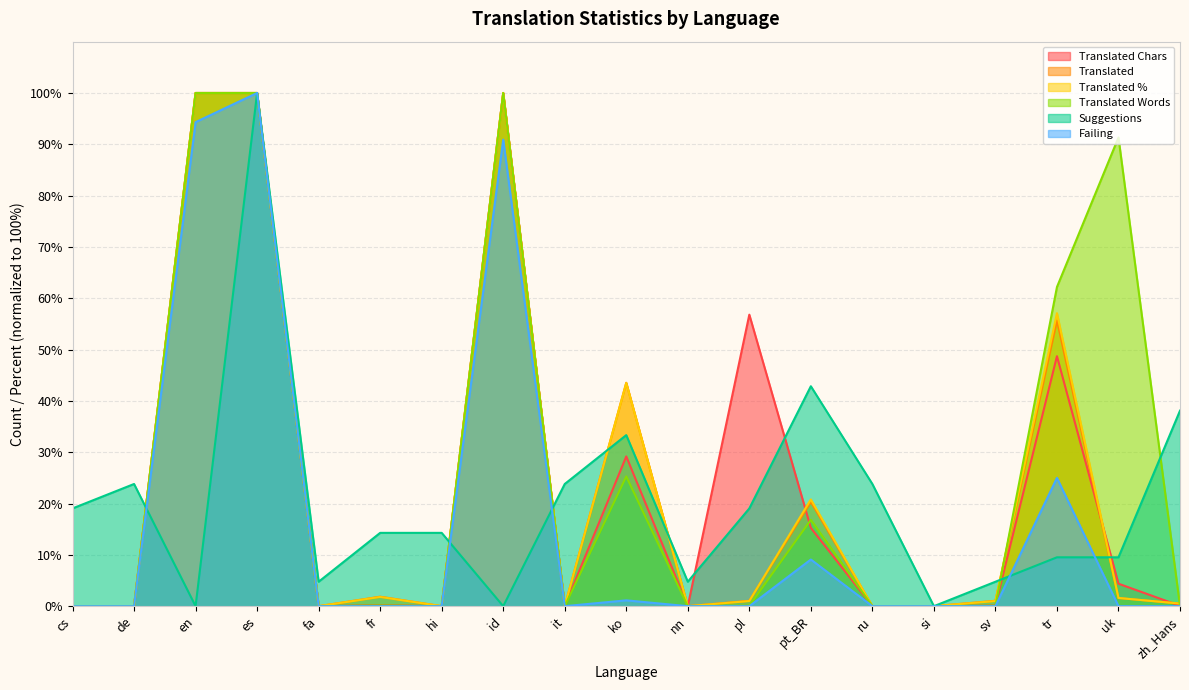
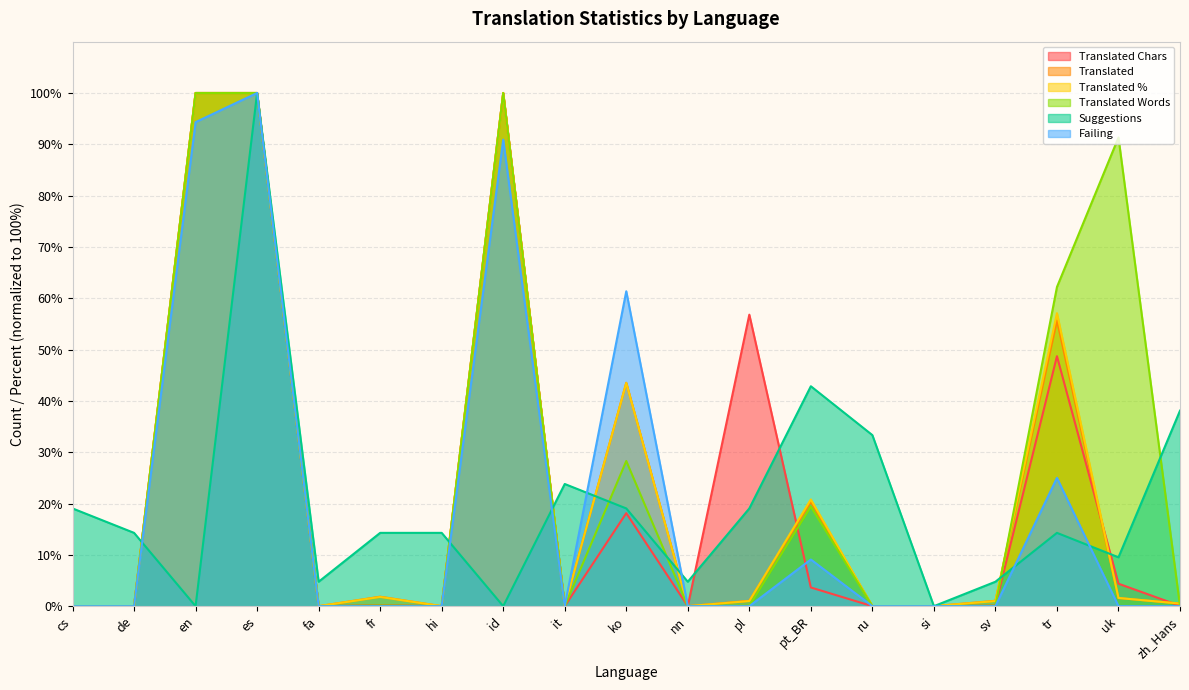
Suggestions, de: 24% -> 14%
Translated Chars, ko: 29% -> 18%
Translated Words, ko: 25% -> 28%
Suggestions, ko: 33% -> 19%
Failing, ko: 1% -> 61%
Translated Chars, pt_BR: 15% -> 4%
Translated Words, pt_BR: 17% -> 19%
Suggestions, ru: 24% -> 33%
Suggestions, tr: 10% -> 14%
